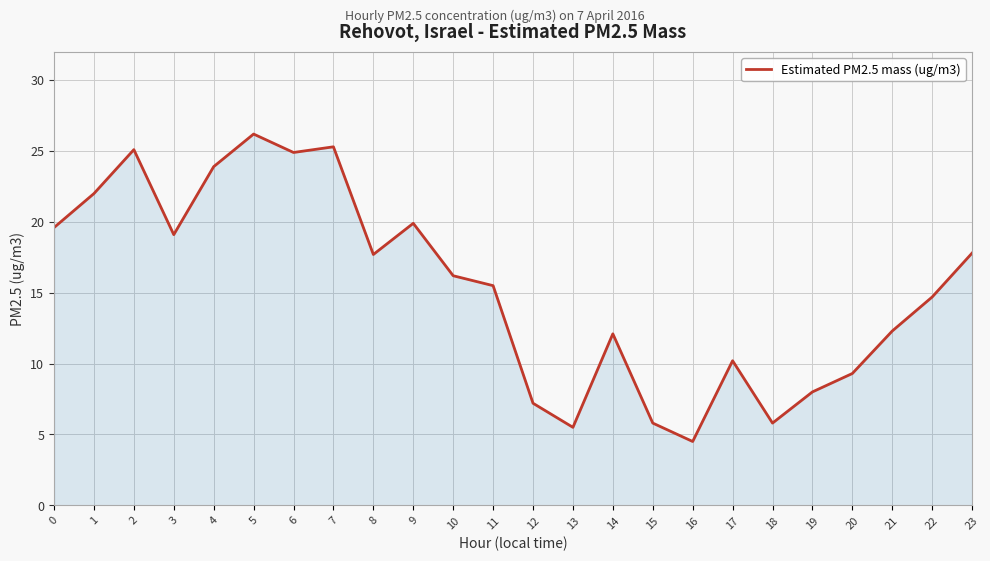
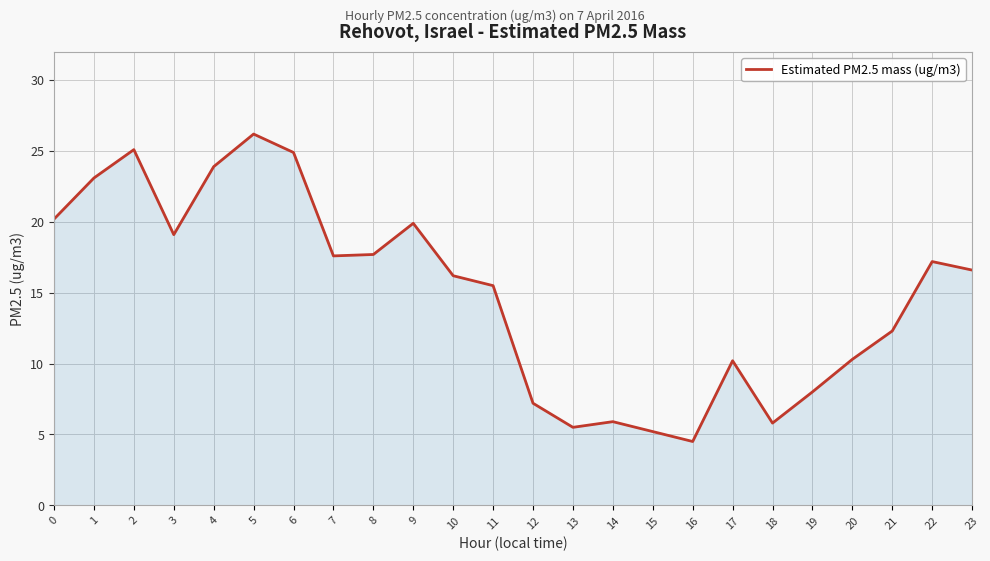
0: 19.6 -> 20.2
1: 22.0 -> 23.1
7: 25.3 -> 17.6
14: 12.1 -> 5.9
15: 5.8 -> 5.2
20: 9.3 -> 10.3
22: 14.7 -> 17.2
23: 17.8 -> 16.6
